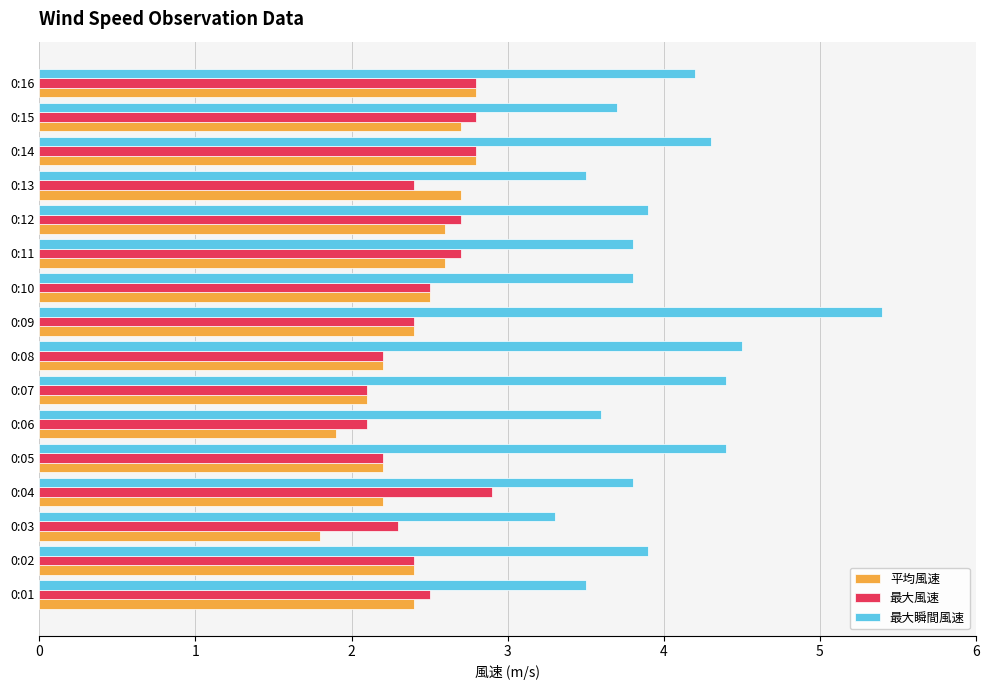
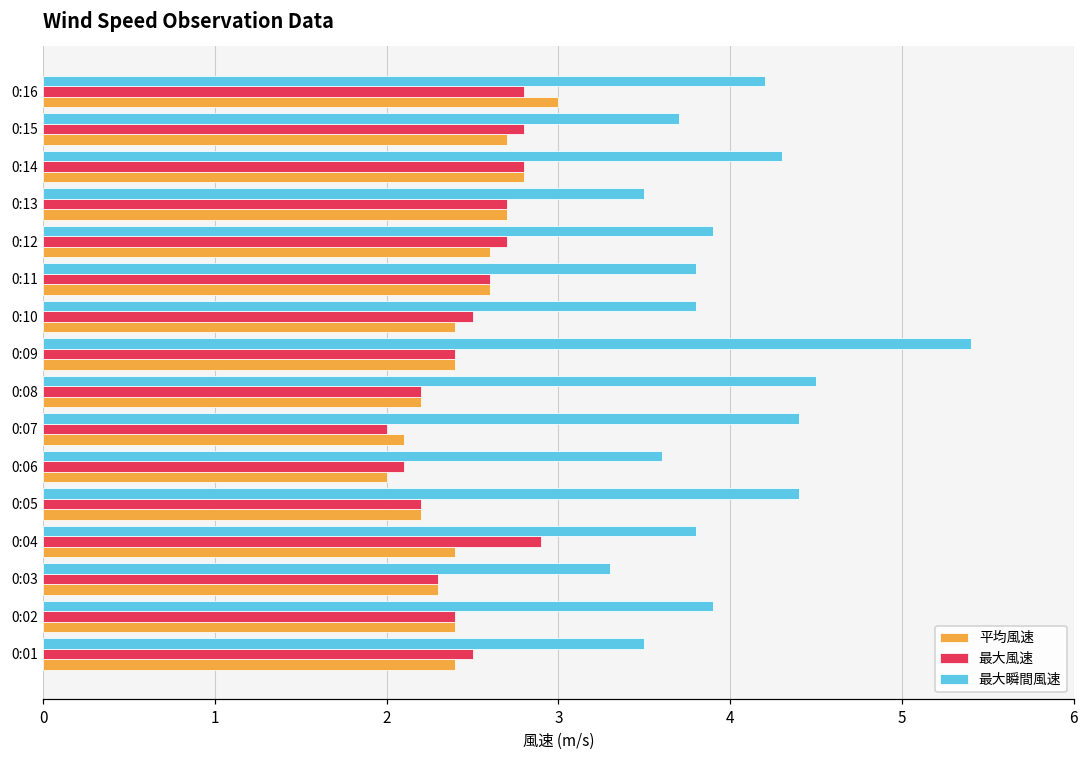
平均風速, 0:16: 2.8 -> 3.0
最大風速, 0:13: 2.4 -> 2.7
最大風速, 0:11: 2.7 -> 2.6
平均風速, 0:10: 2.5 -> 2.4
最大風速, 0:07: 2.1 -> 2.0
平均風速, 0:06: 1.9 -> 2.0
平均風速, 0:04: 2.2 -> 2.4
平均風速, 0:03: 1.8 -> 2.3
